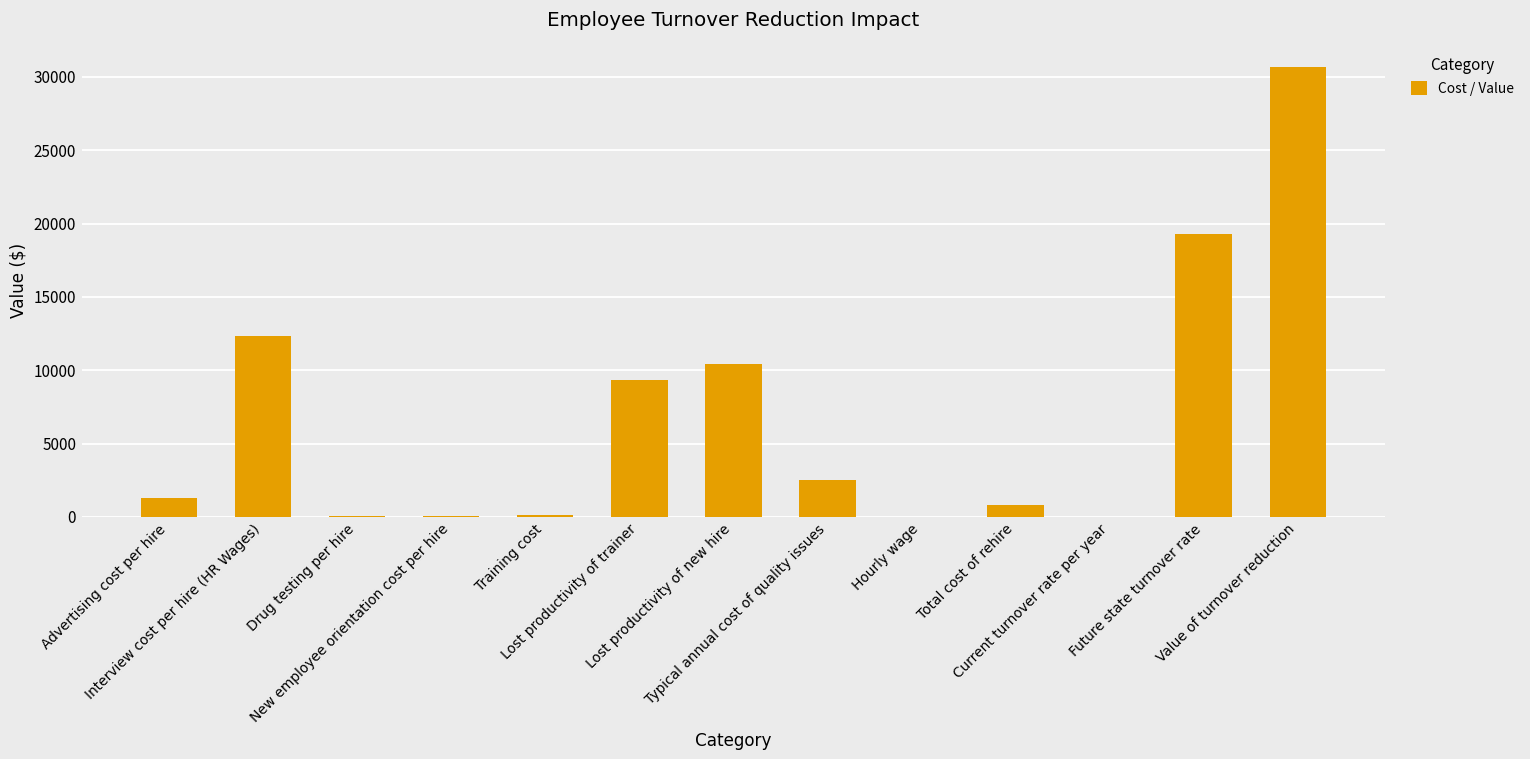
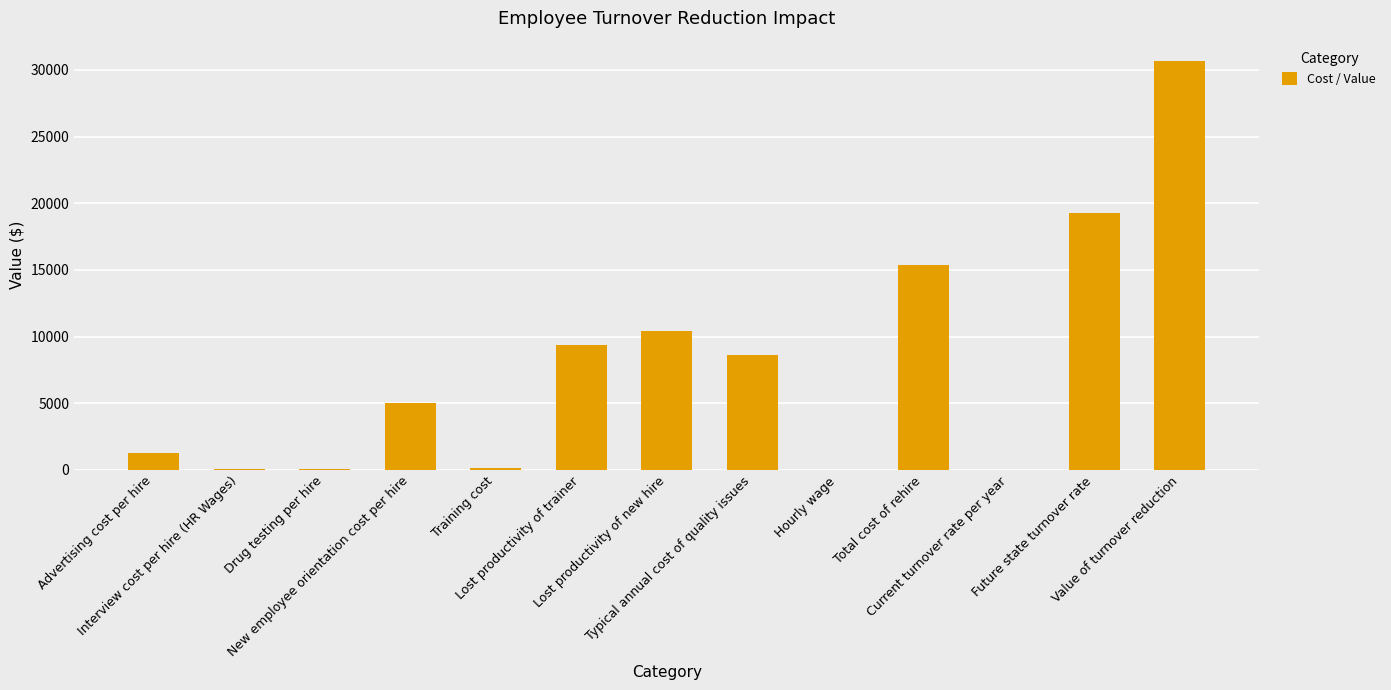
Interview cost per hire (HR Wages): 12400 -> 100
New employee orientation cost per hire: 100 -> 5000
Typical annual cost of quality issues: 2500 -> 8600
Total cost of rehire: 800 -> 15300
